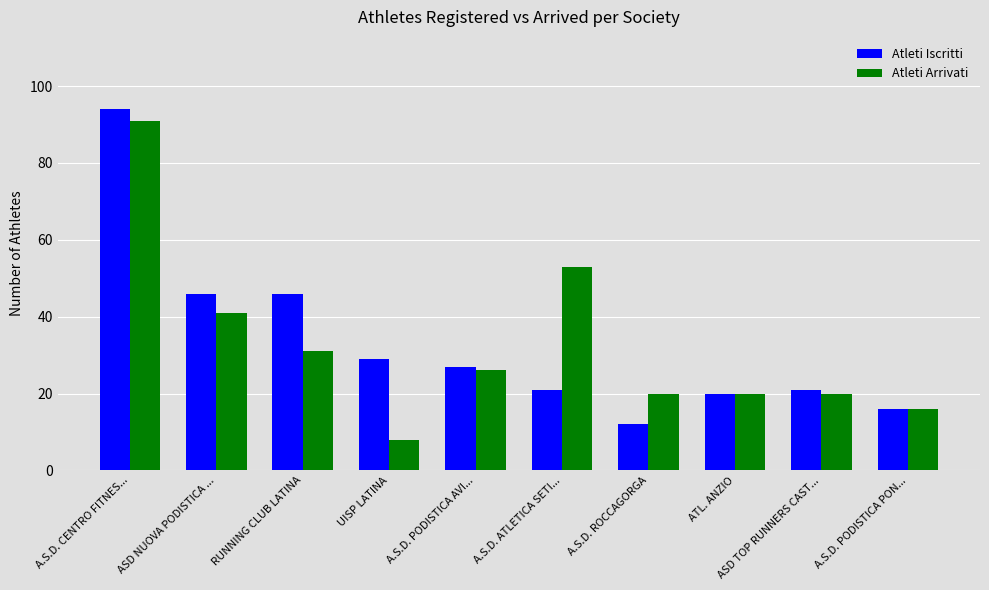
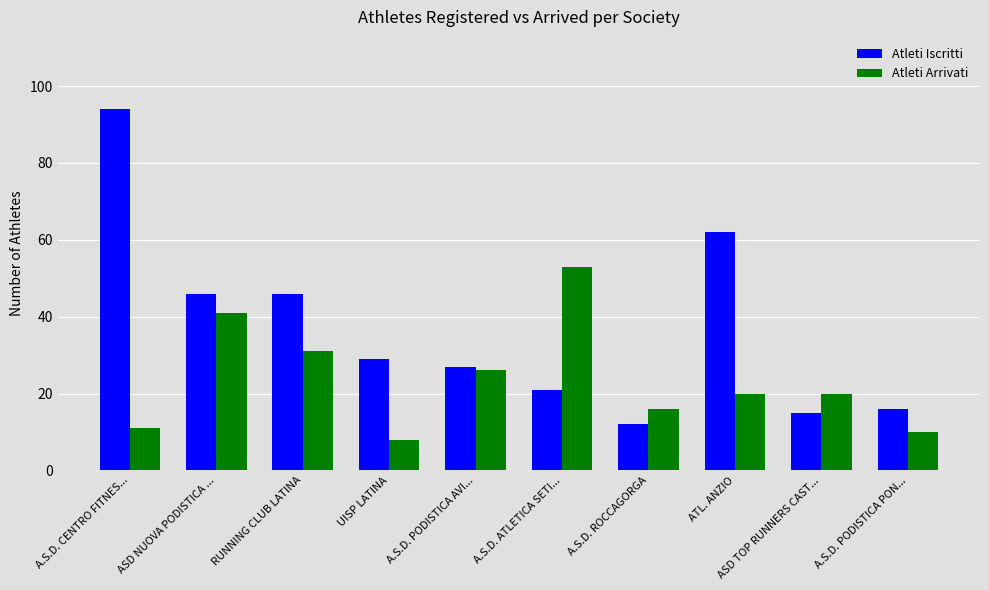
Atleti Arrivati, A.S.D. CENTRO FITNES...: 91 -> 11
Atleti Arrivati, A.S.D. ROCCAGORGA: 20 -> 16
Atleti Iscritti, ATL. ANZIO: 20 -> 62
Atleti Iscritti, ASD TOP RUNNERS CAST...: 21 -> 15
Atleti Arrivati, A.S.D. PODISTICA PON...: 16 -> 10
